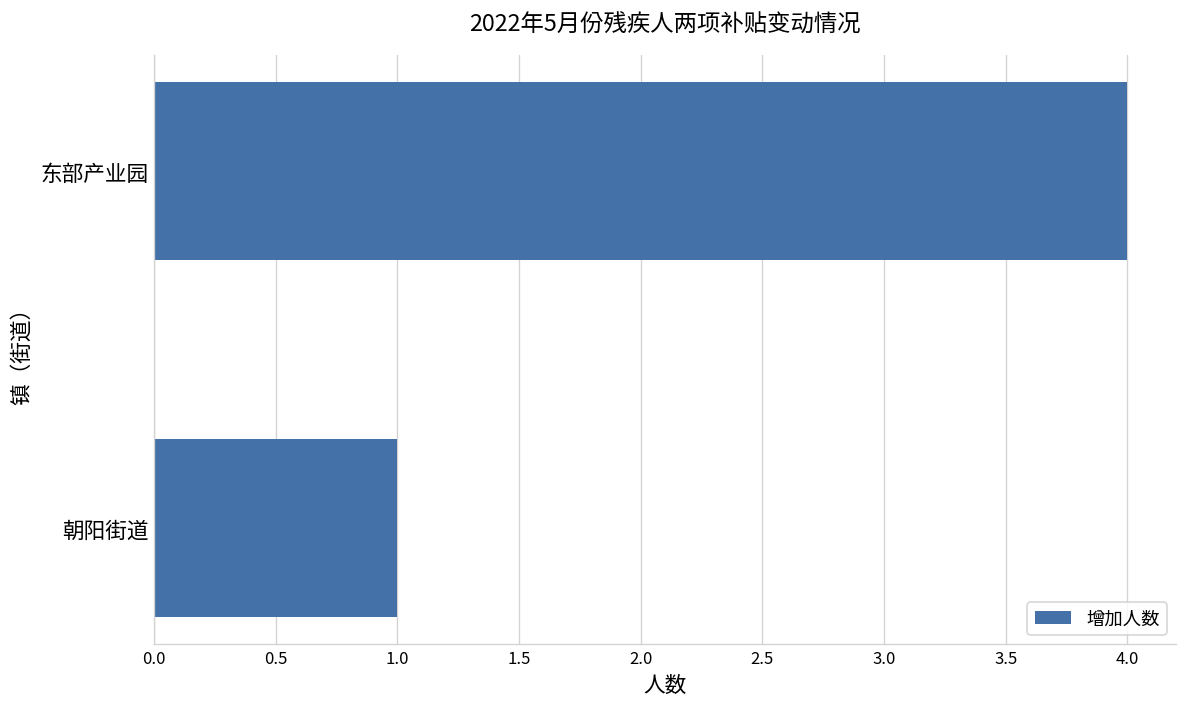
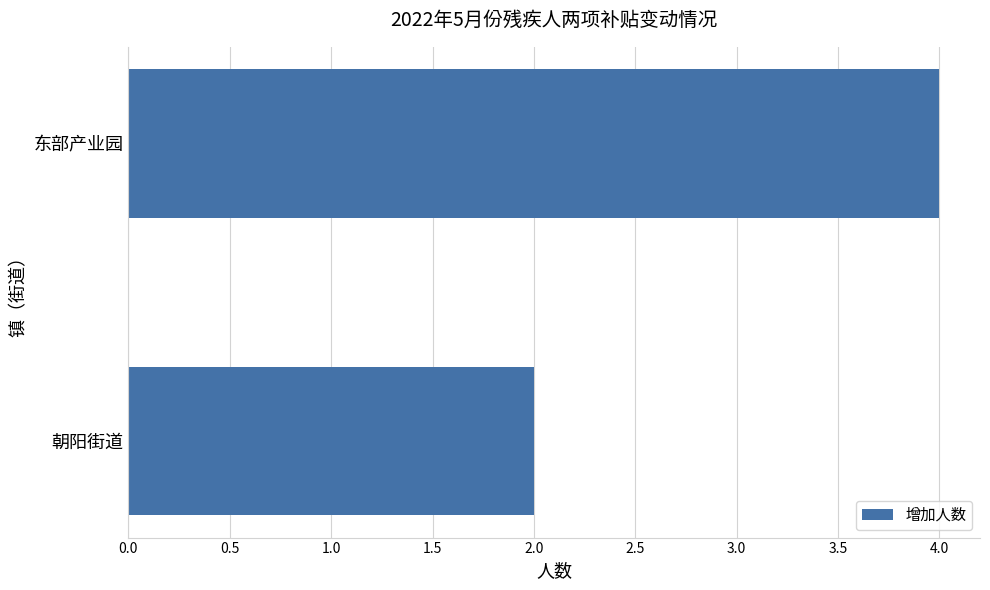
朝阳街道: 1 -> 2
